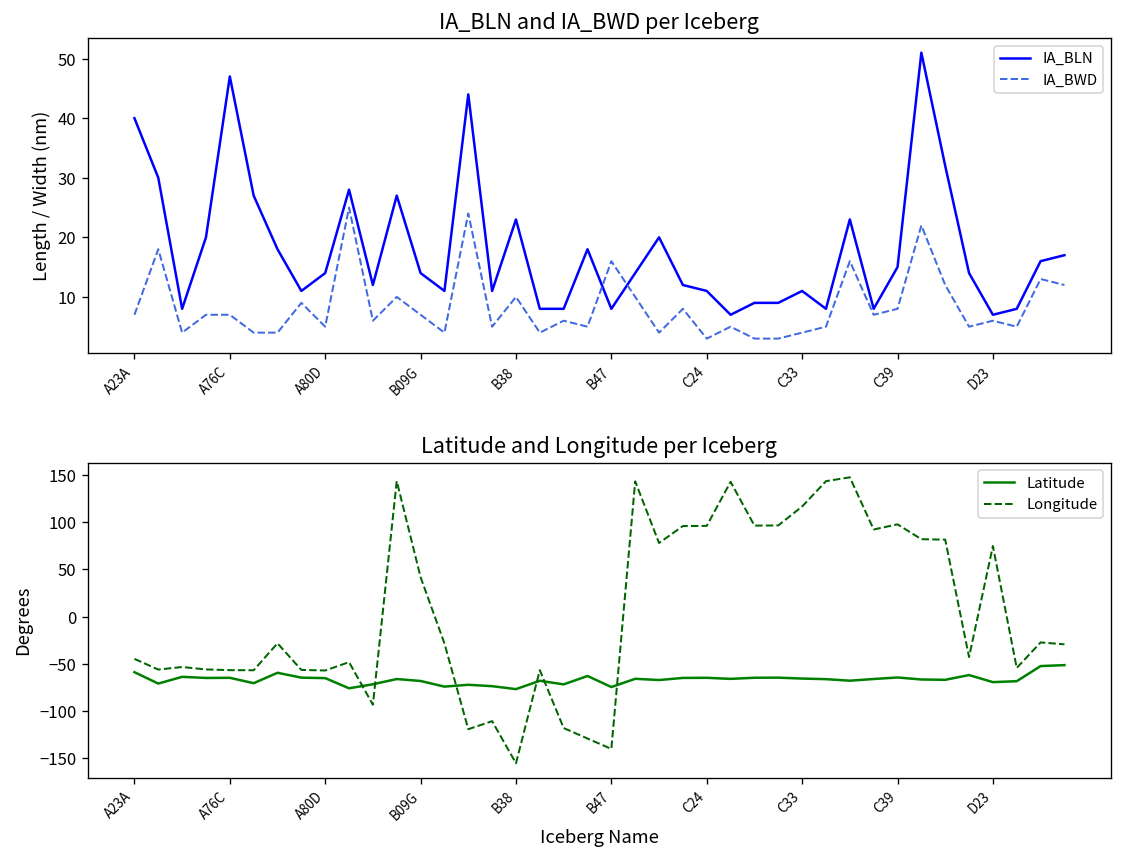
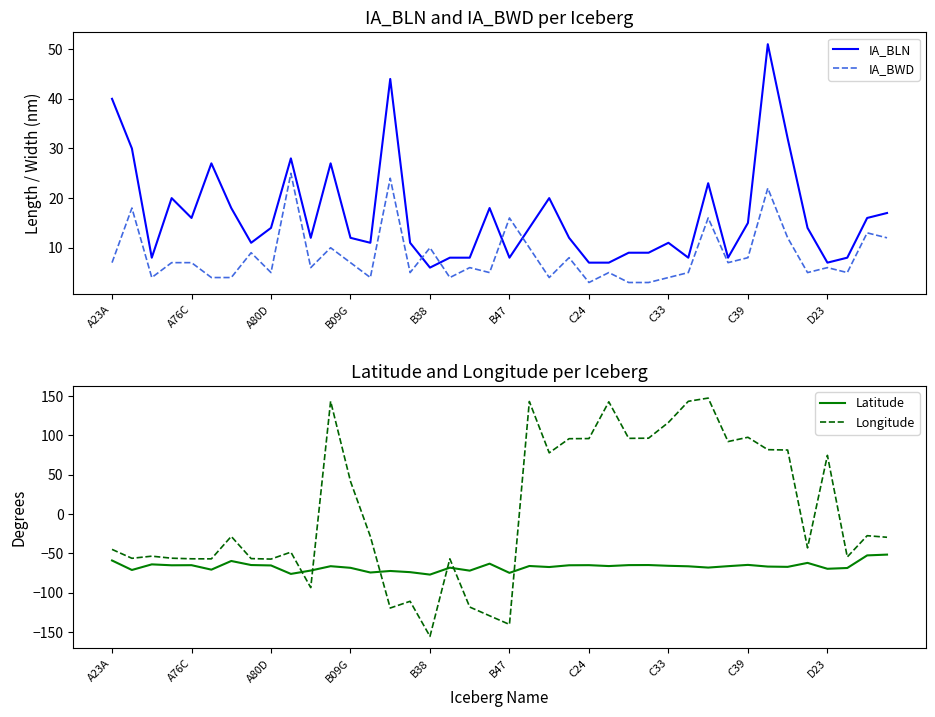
IA_BLN and IA_BWD per Iceberg, IA_BLN, A76C: 47 -> 16
IA_BLN and IA_BWD per Iceberg, IA_BLN, B09G: 14 -> 12
IA_BLN and IA_BWD per Iceberg, IA_BLN, B38: 23 -> 6
IA_BLN and IA_BWD per Iceberg, IA_BLN, C24: 11 -> 7
